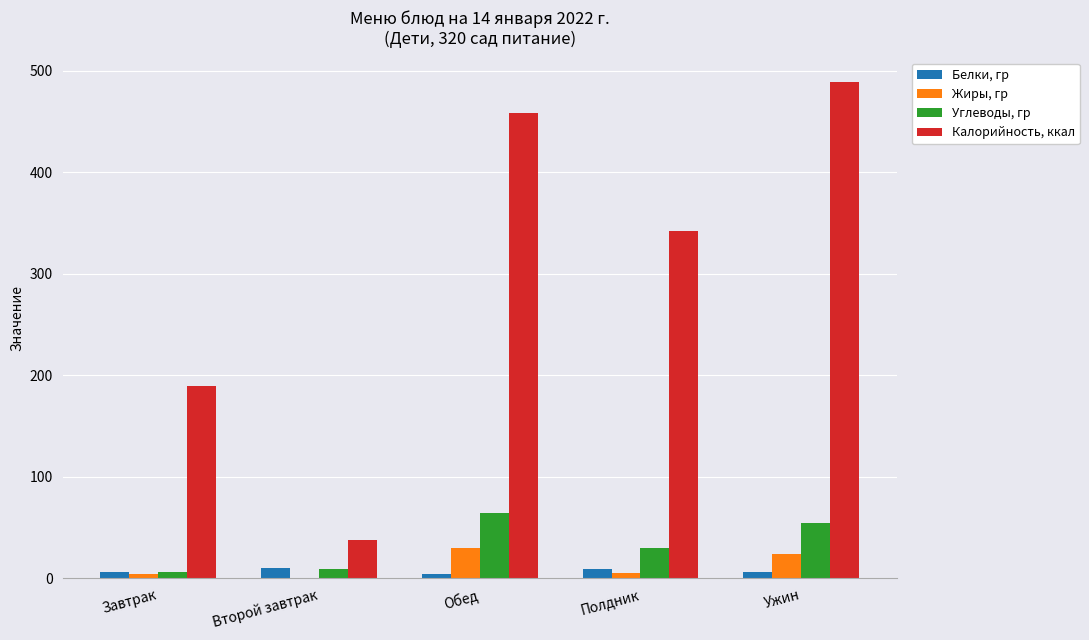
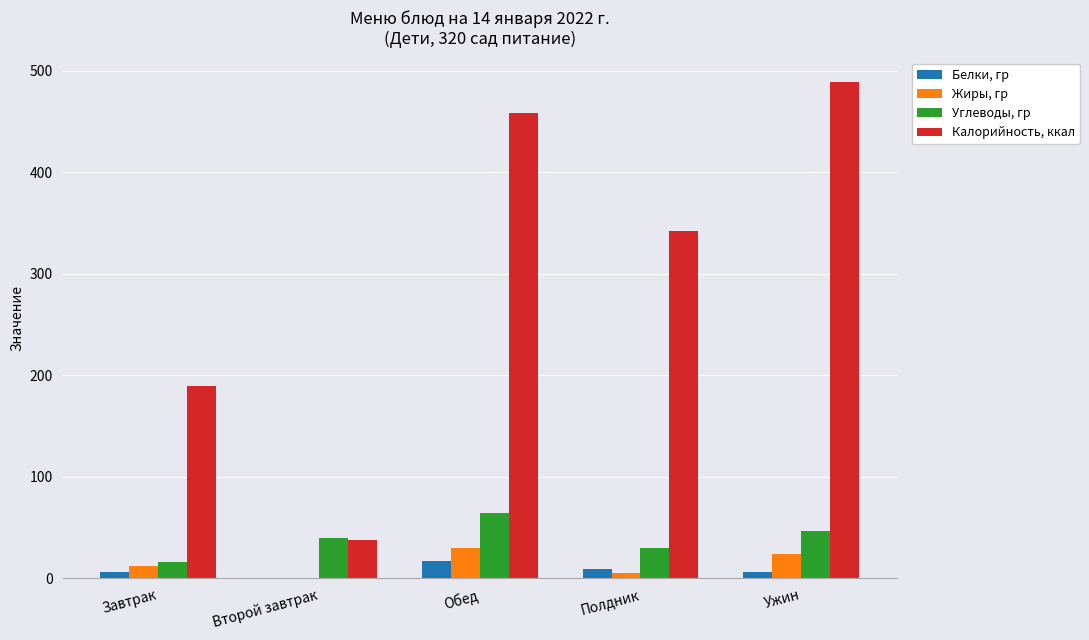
Жиры, гр, Завтрак: 4 -> 12
Углеводы, гр, Завтрак: 6 -> 16
Белки, гр, Второй завтрак: 10 -> 1
Углеводы, гр, Второй завтрак: 9 -> 40
Белки, гр, Обед: 4 -> 17
Углеводы, гр, Ужин: 55 -> 47
